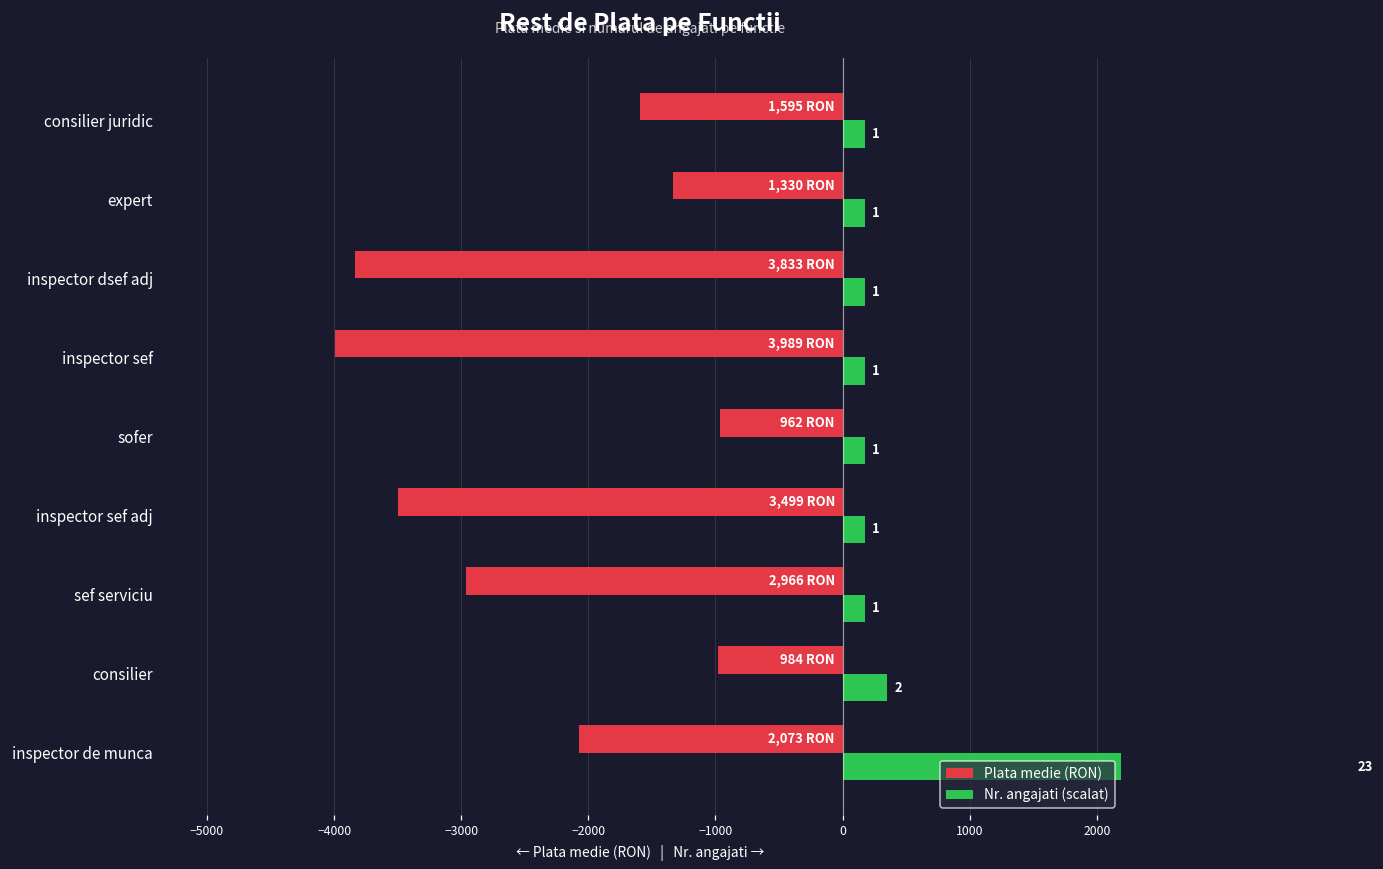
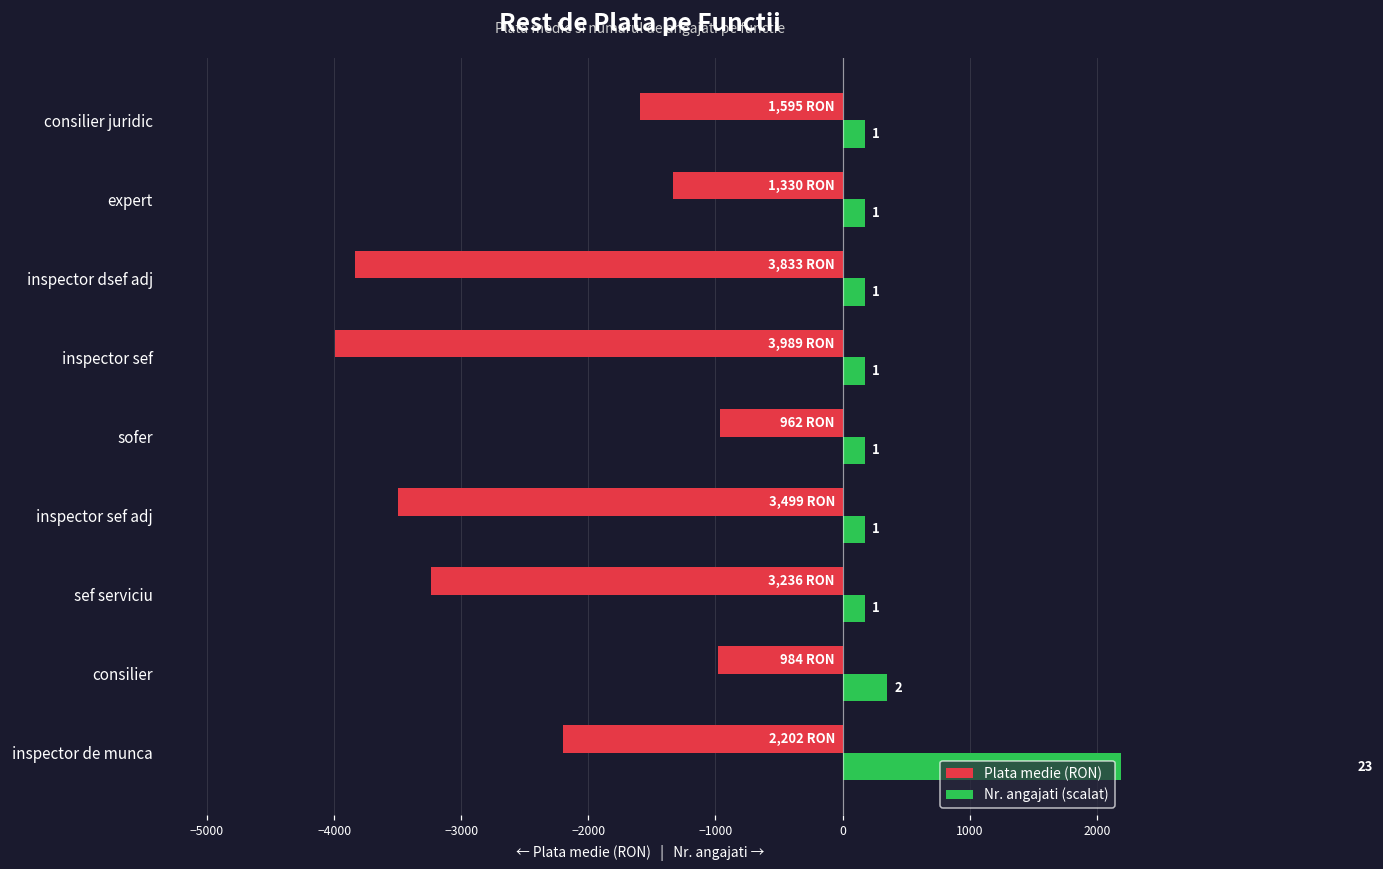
Plata medie (RON), sef serviciu: 2,966 -> 3,236
Plata medie (RON), inspector de munca: 2,073 -> 2,202
